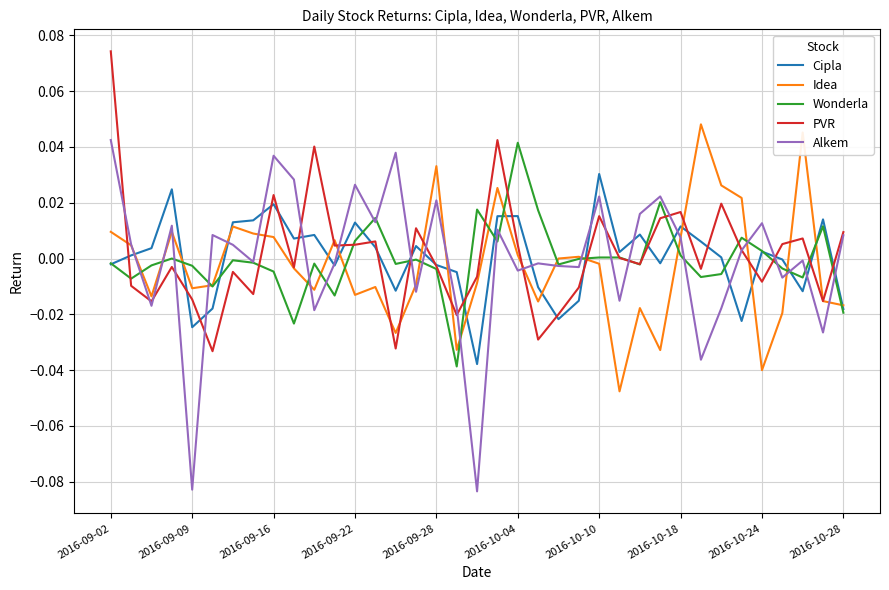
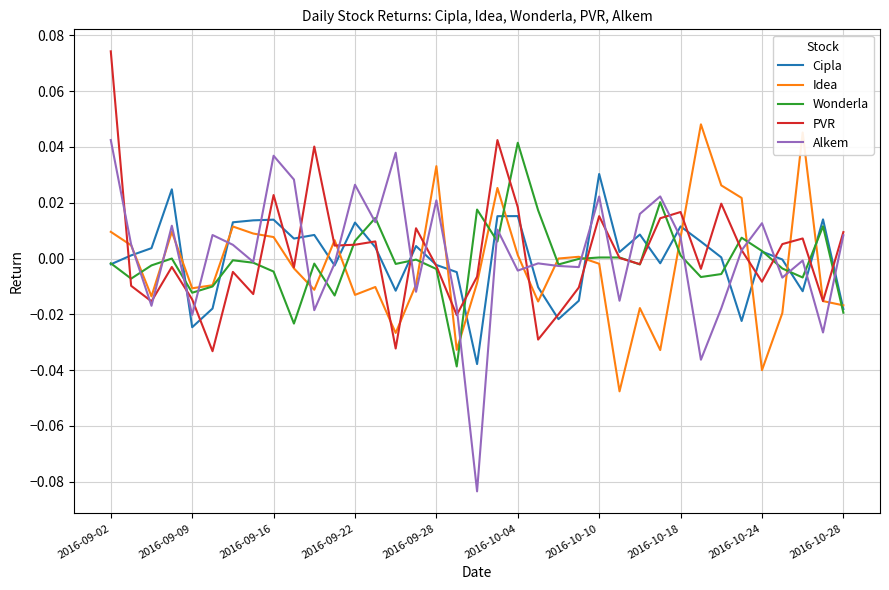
Wonderla, 2016-09-09: -0.003 -> -0.012
Alkem, 2016-09-09: -0.083 -> -0.020
Cipla, 2016-09-16: 0.019 -> 0.014
PVR, 2016-10-04: 0.005 -> 0.018
